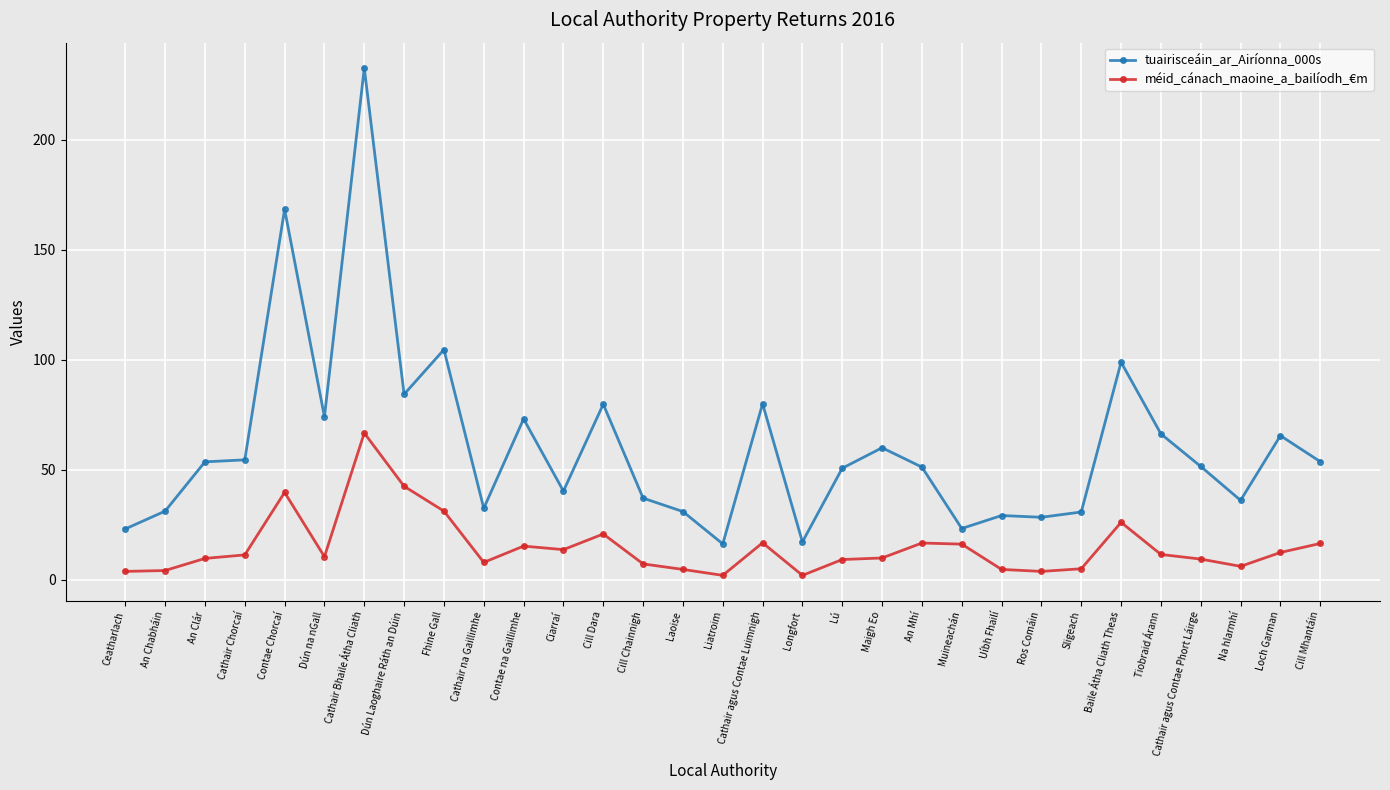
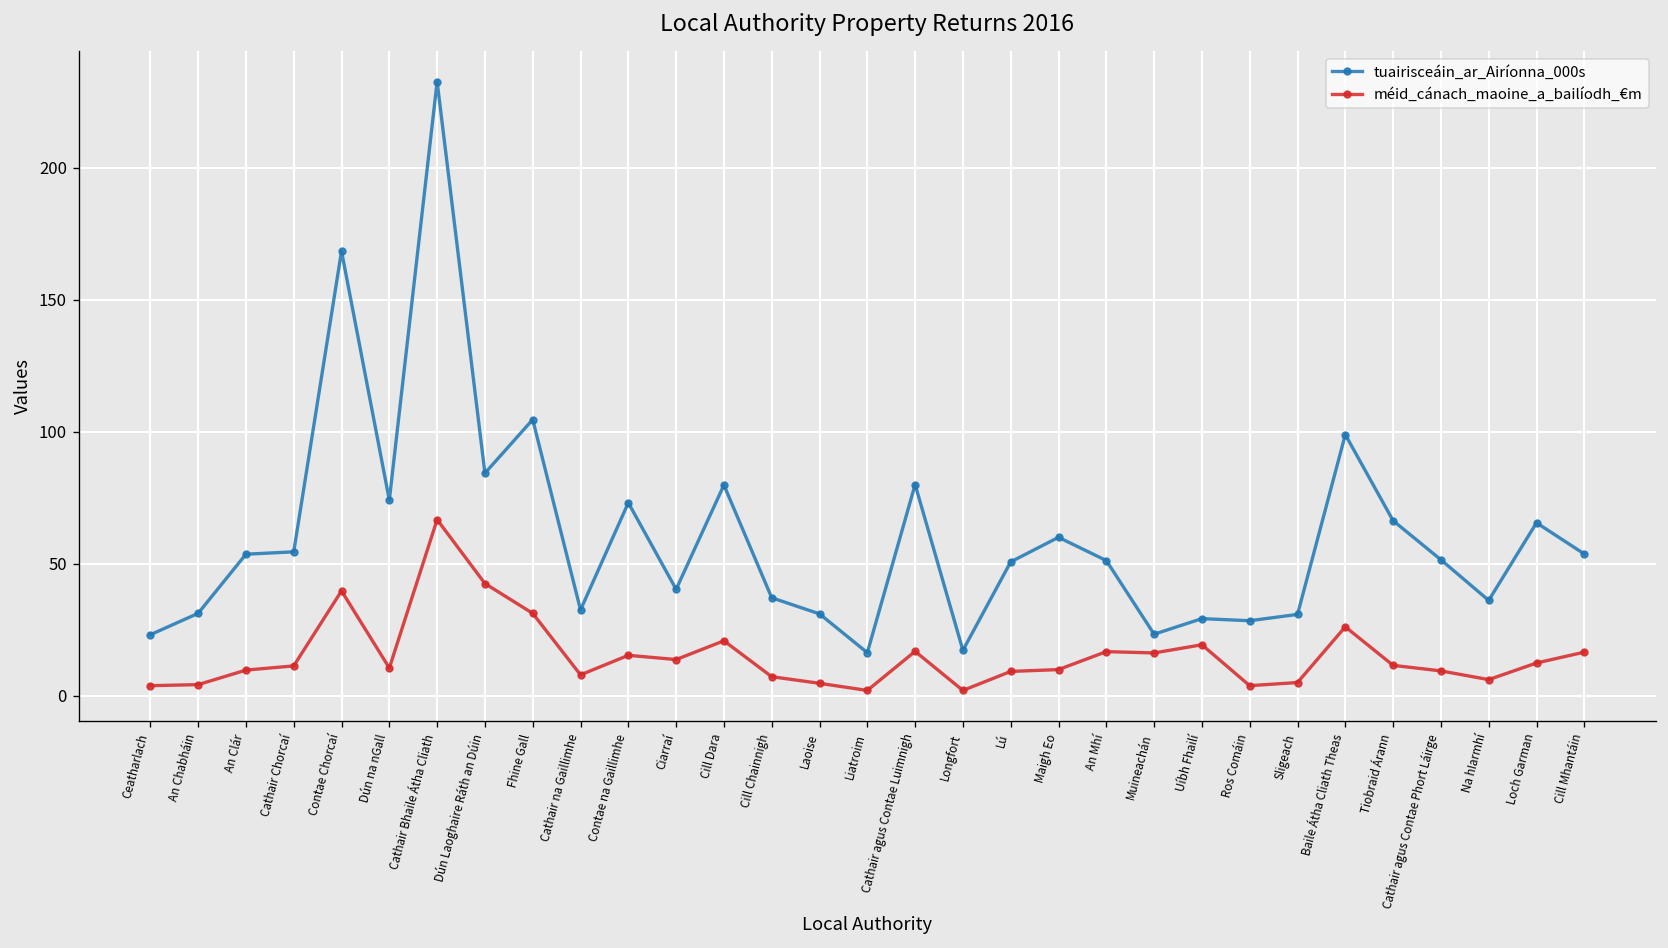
méid_cánach_maoine_a_bailíodh_€m, Uíbh Fhailí: 5 -> 19
